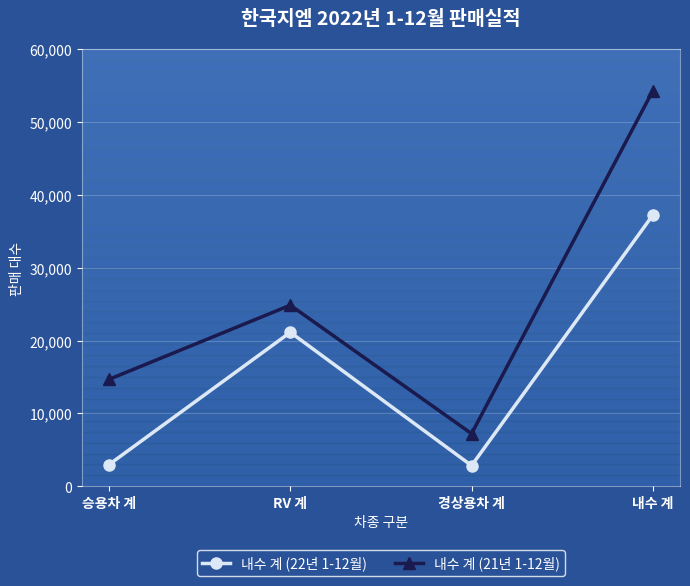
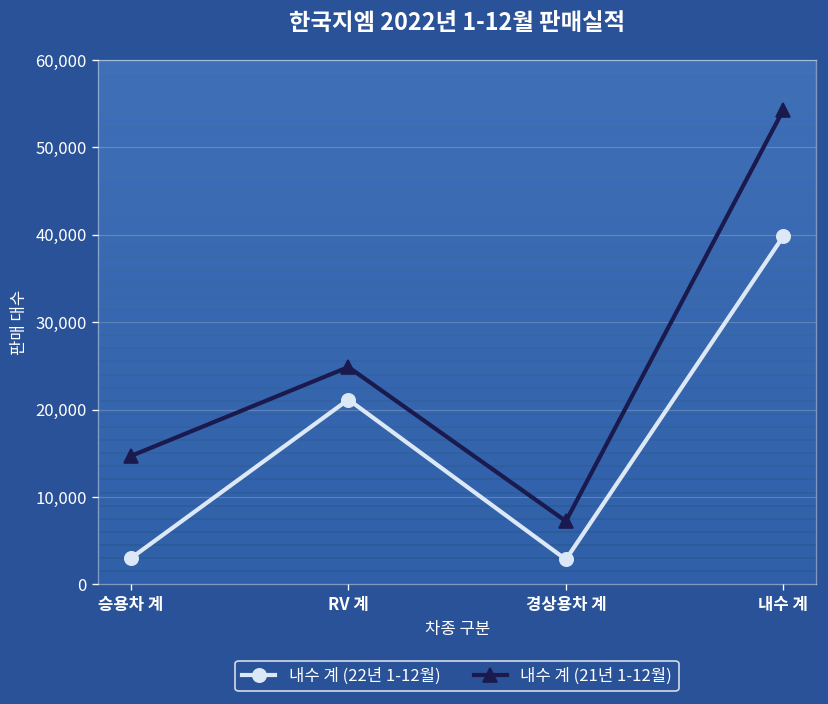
내수 계 (22년 1-12월), 내수 계: 37,000 -> 40,000
